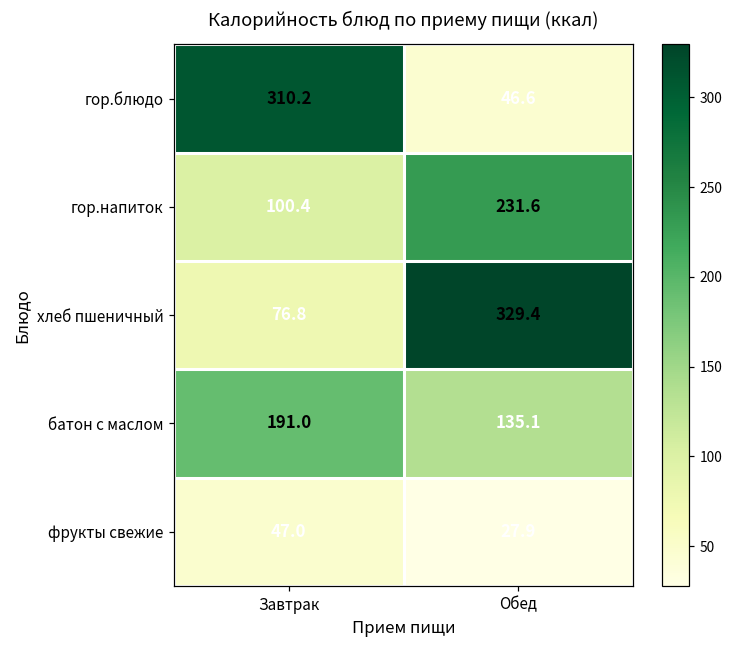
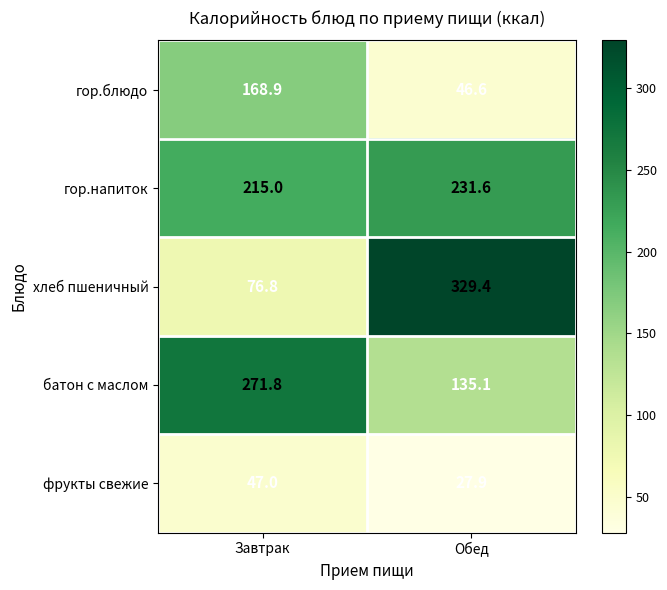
гор.блюдо, Завтрак: 310.2 -> 168.9
гор.напиток, Завтрак: 100.4 -> 215.0
батон с маслом, Завтрак: 191.0 -> 271.8
